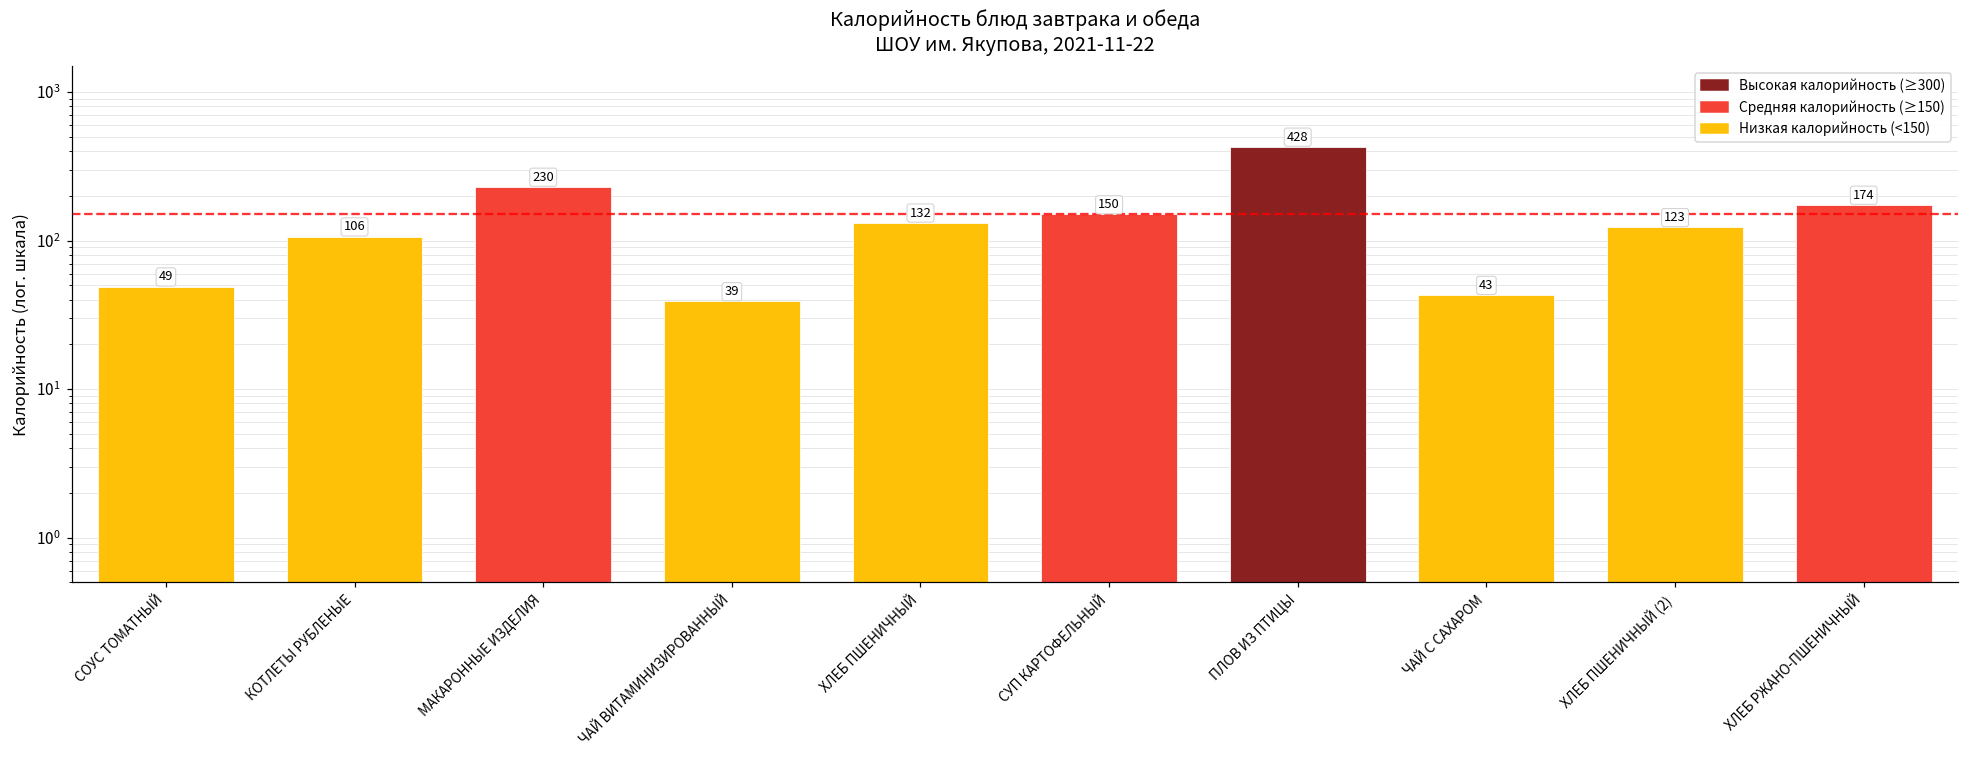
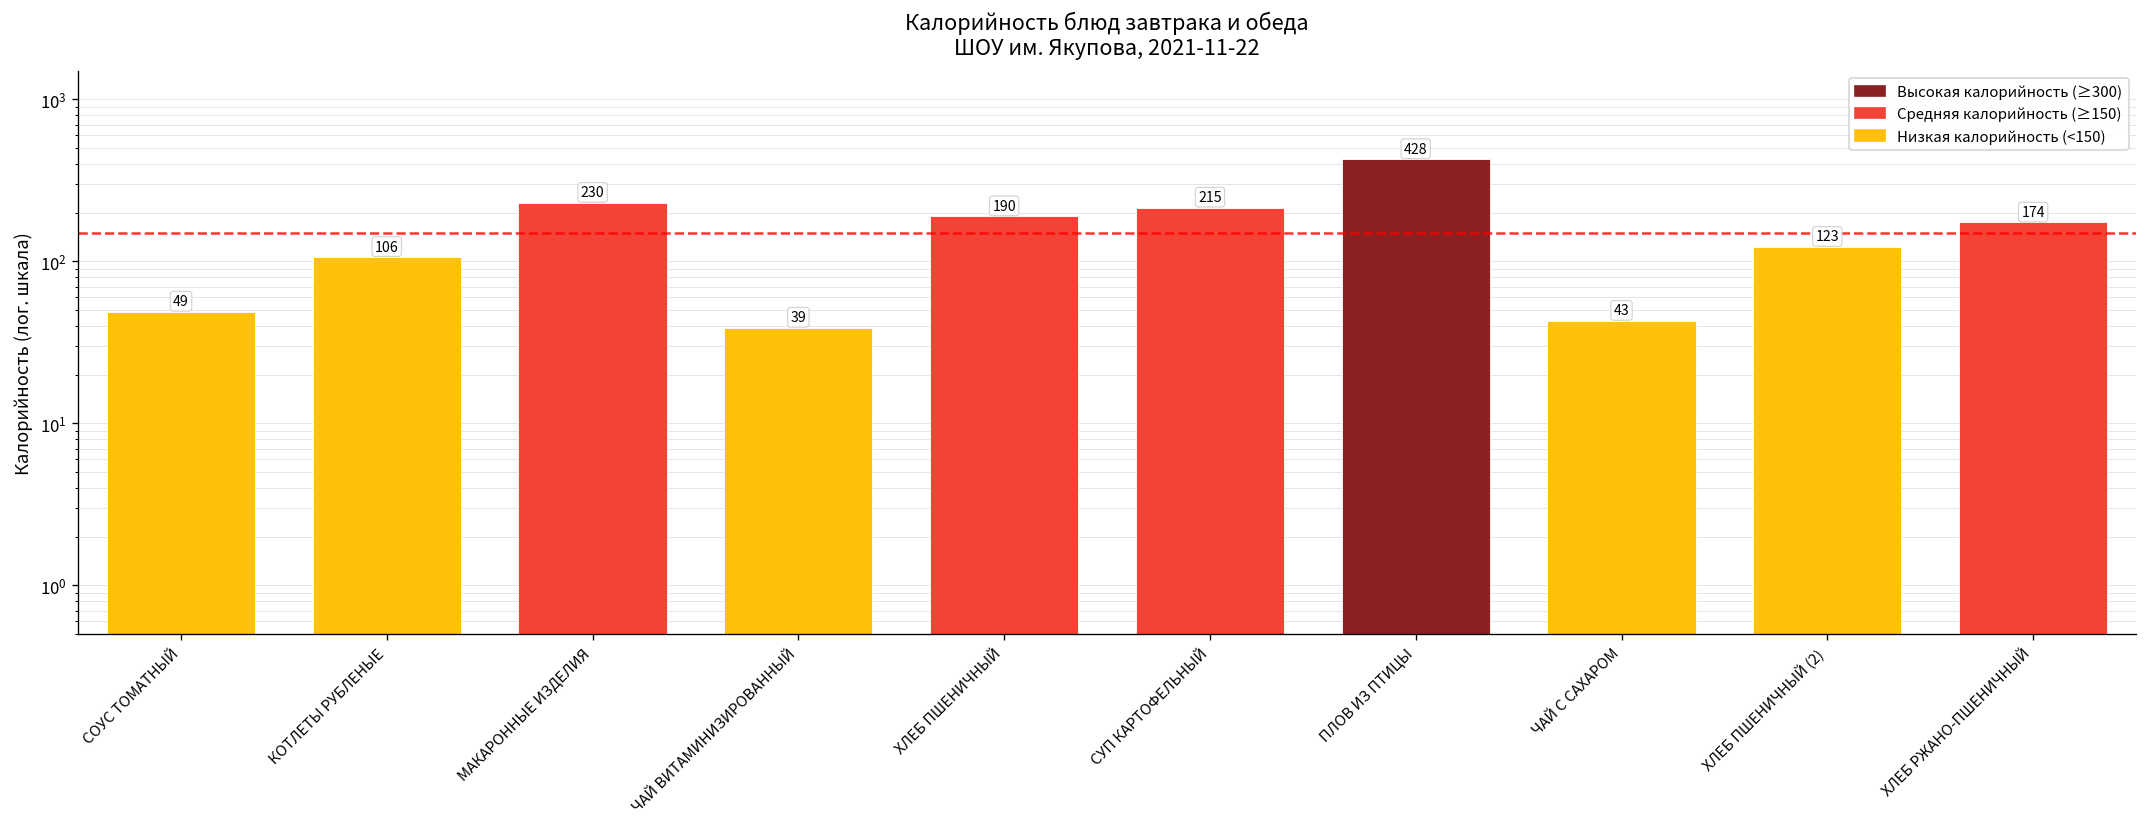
ХЛЕБ ПШЕНИЧНЫЙ: 132 -> 190
СУП КАРТОФЕЛЬНЫЙ: 150 -> 215
